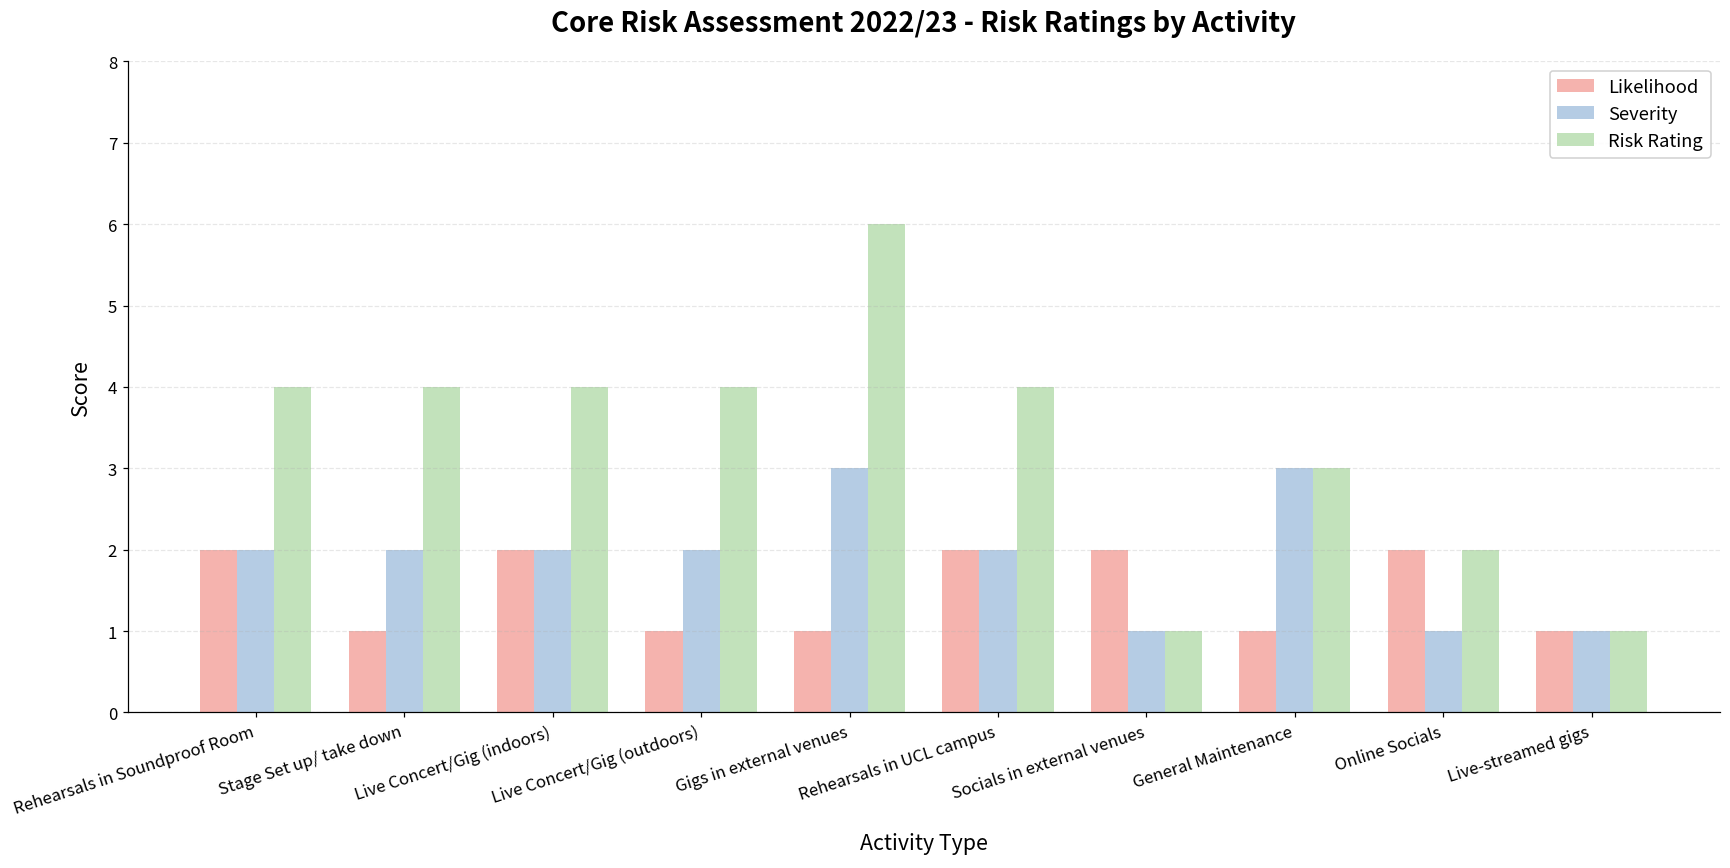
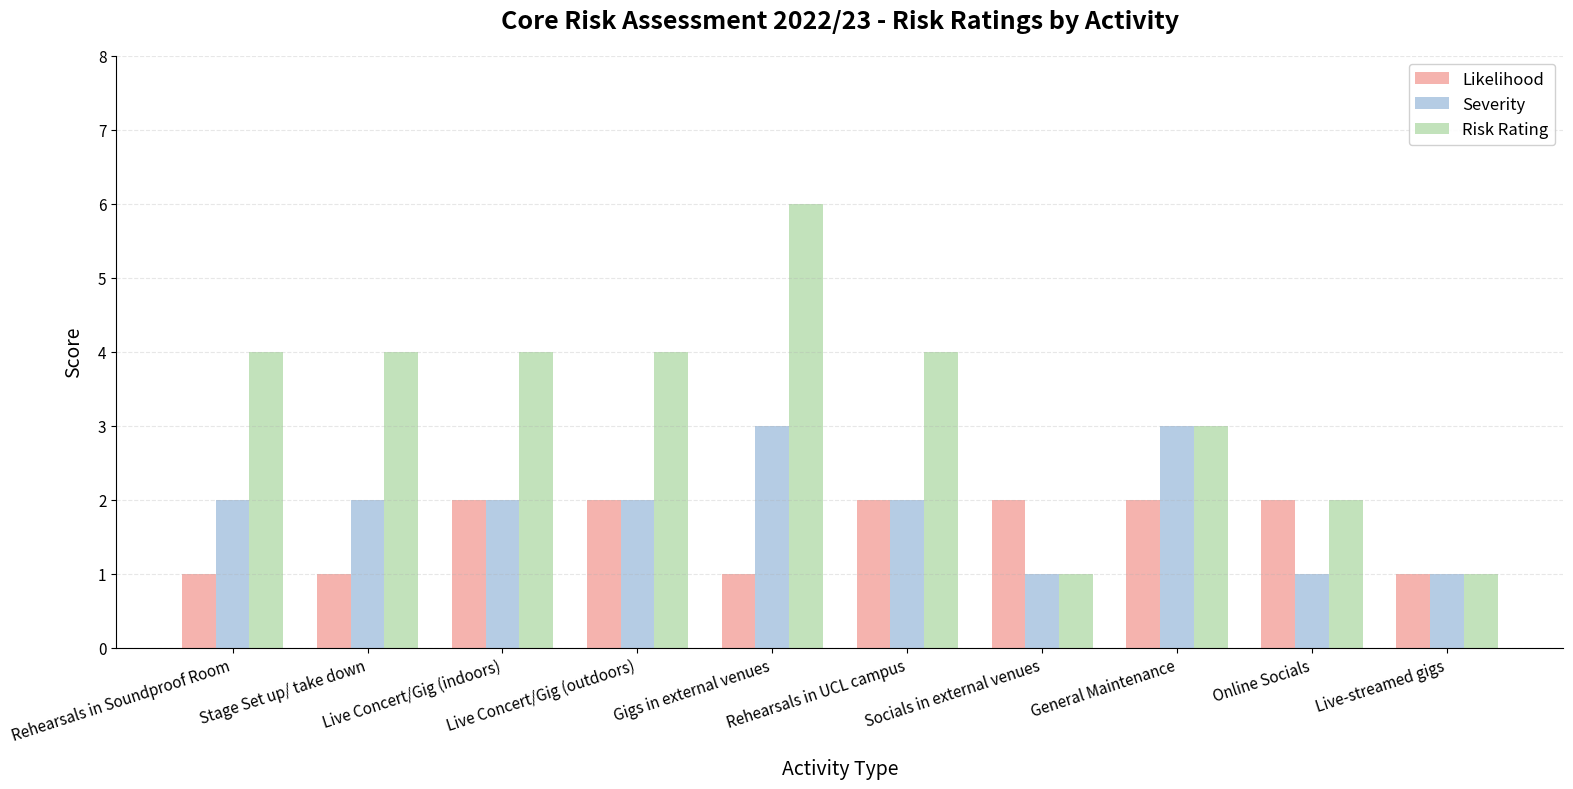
Likelihood, Rehearsals in Soundproof Room: 2 -> 1
Likelihood, Live Concert/Gig (outdoors): 1 -> 2
Likelihood, General Maintenance: 1 -> 2
